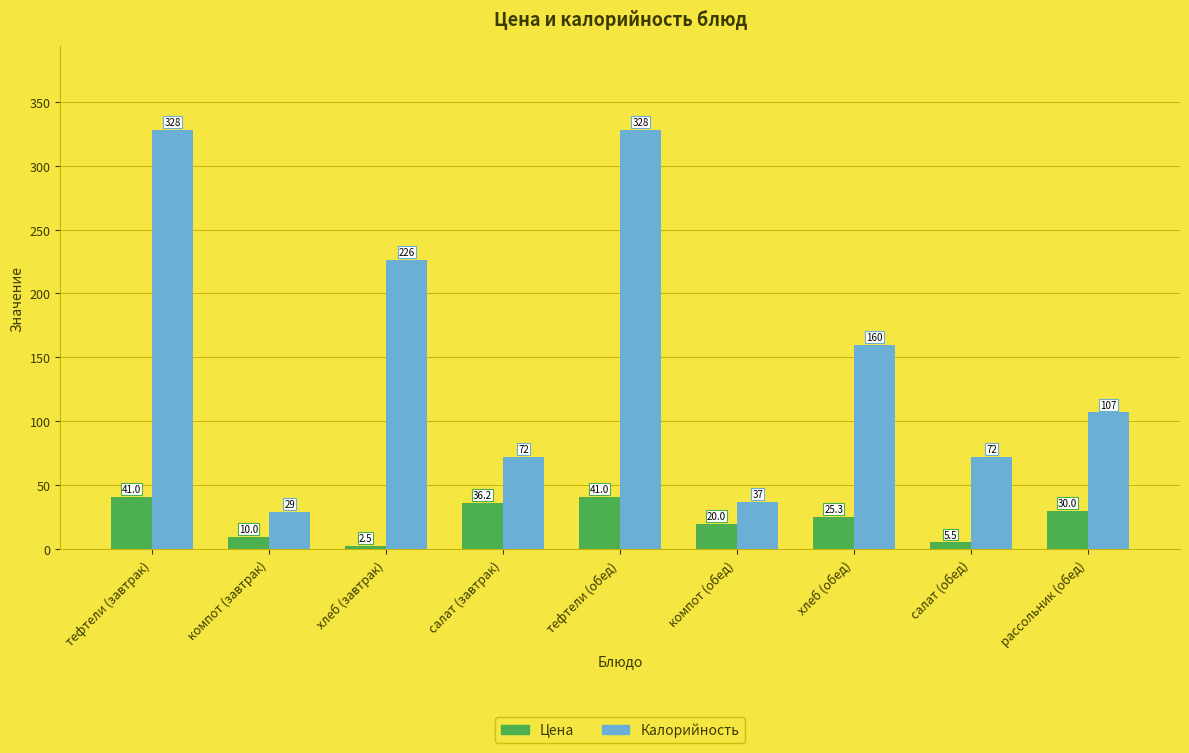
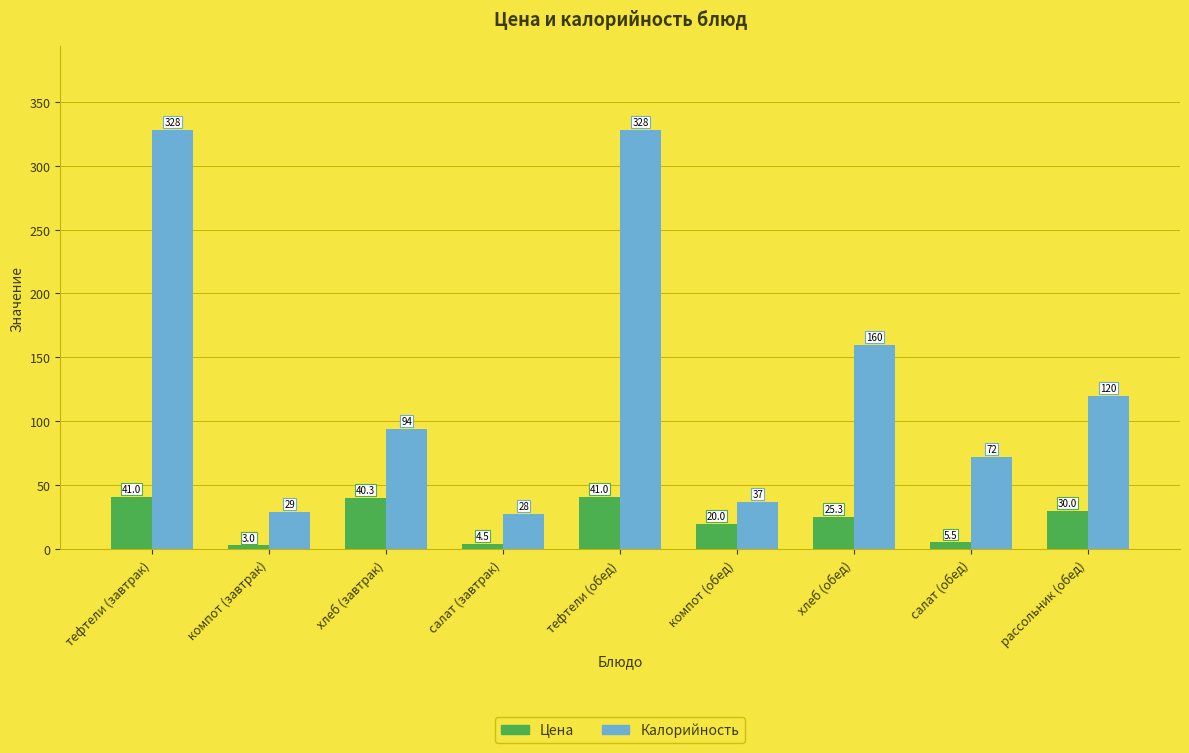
Цена, компот (завтрак): 10.0 -> 3.0
Цена, хлеб (завтрак): 2.5 -> 40.3
Калорийность, хлеб (завтрак): 226 -> 94
Цена, салат (завтрак): 36.2 -> 4.5
Калорийность, салат (завтрак): 72 -> 28
Калорийность, рассольник (обед): 107 -> 120
